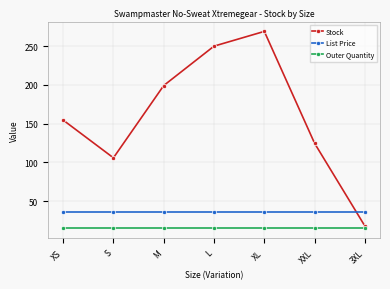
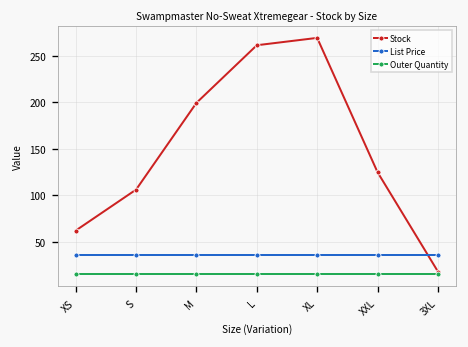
Stock, XS: 150 -> 60
Stock, L: 250 -> 260
